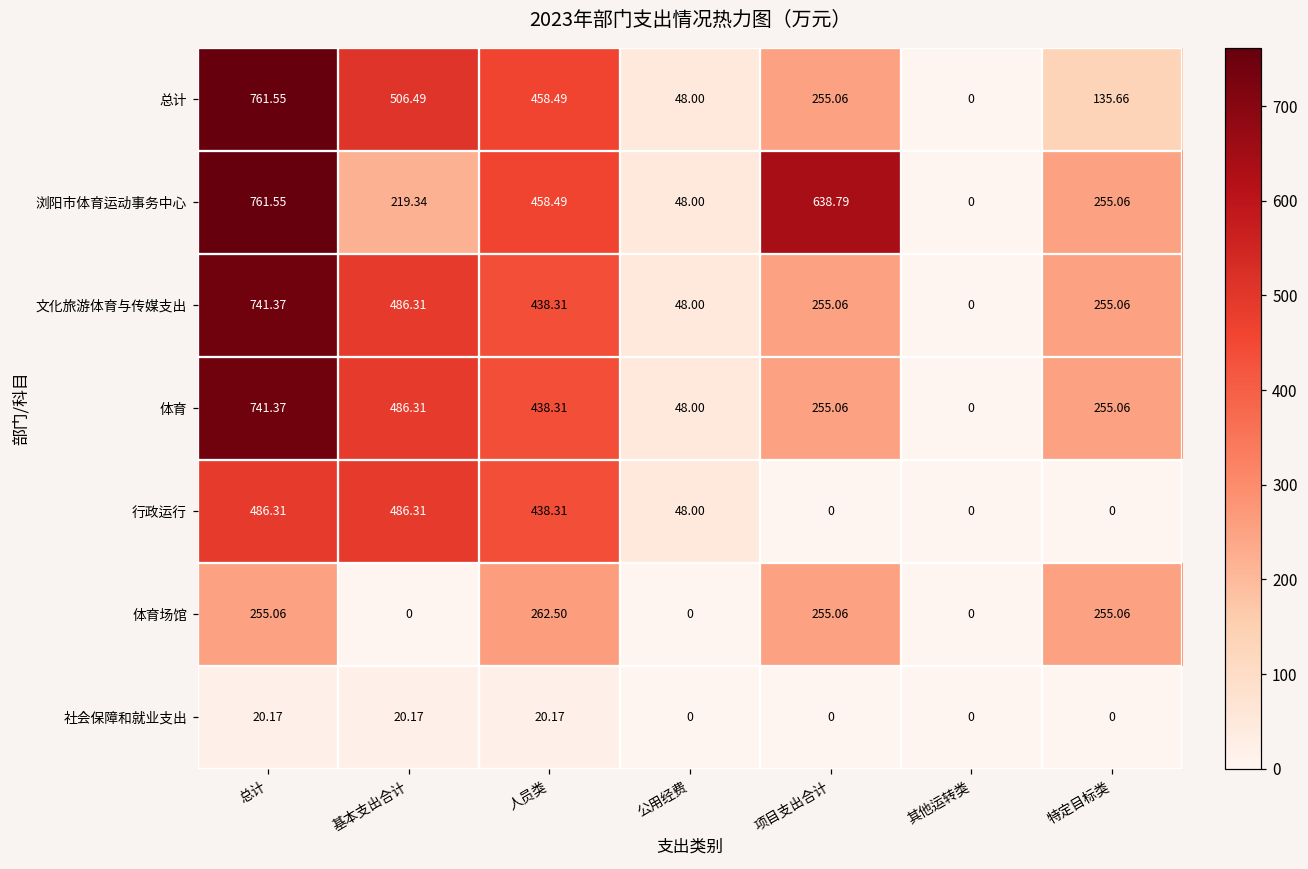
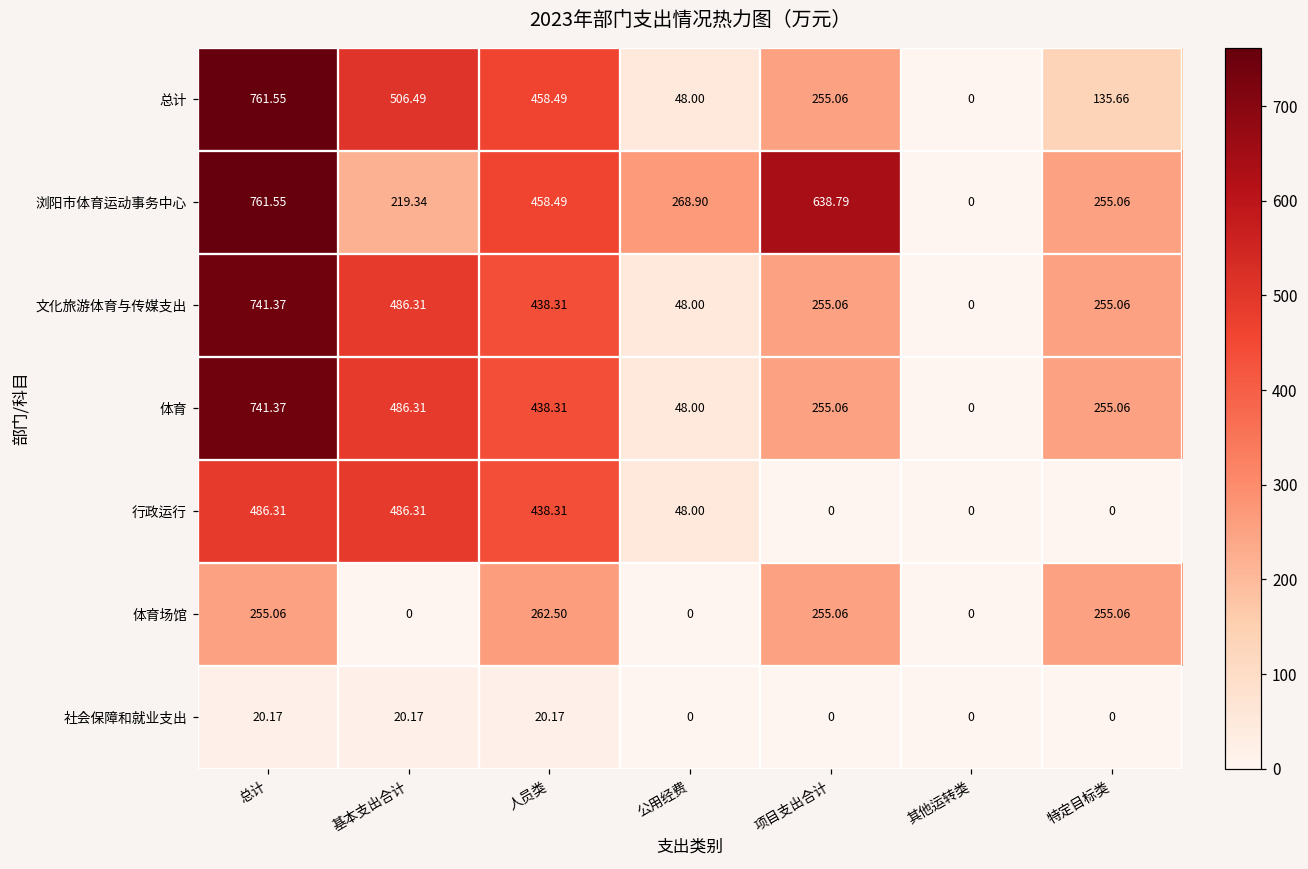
浏阳市体育运动事务中心, 公用经费: 48.00 -> 268.90
